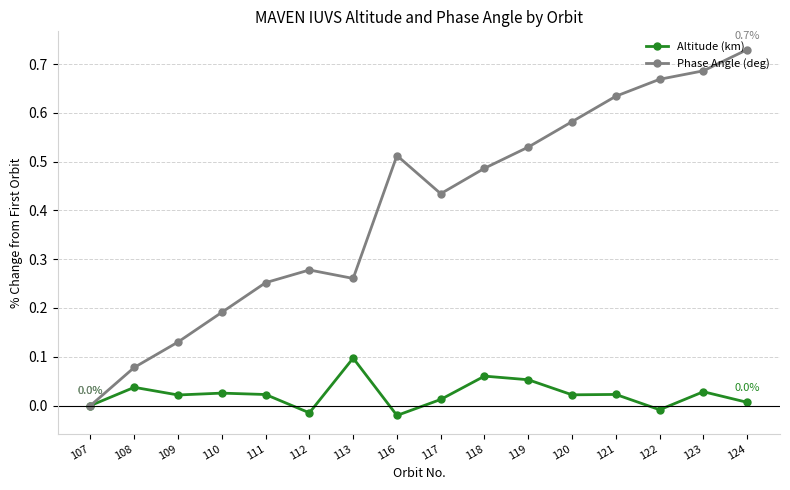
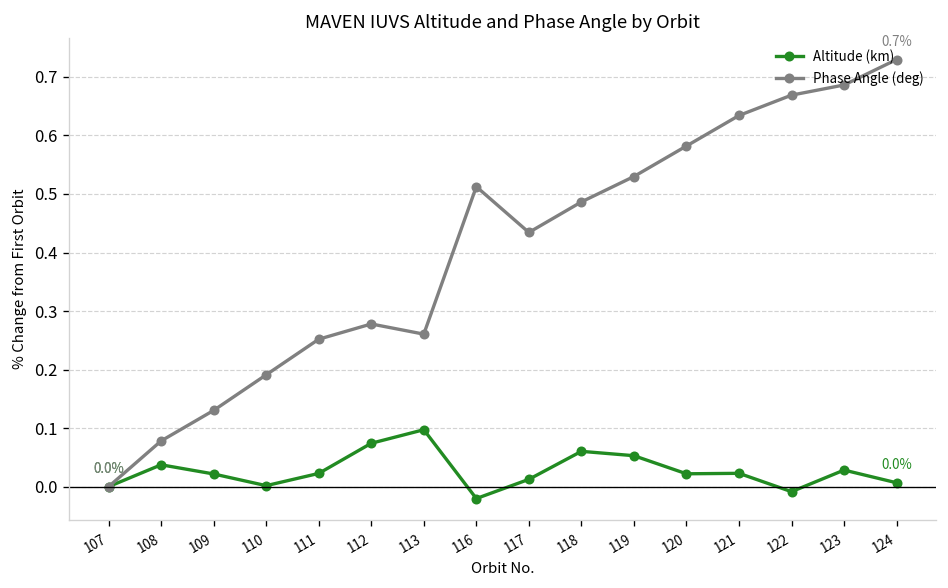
Altitude (km), 110: 0.03 -> 0.00
Altitude (km), 112: -0.01 -> 0.07
